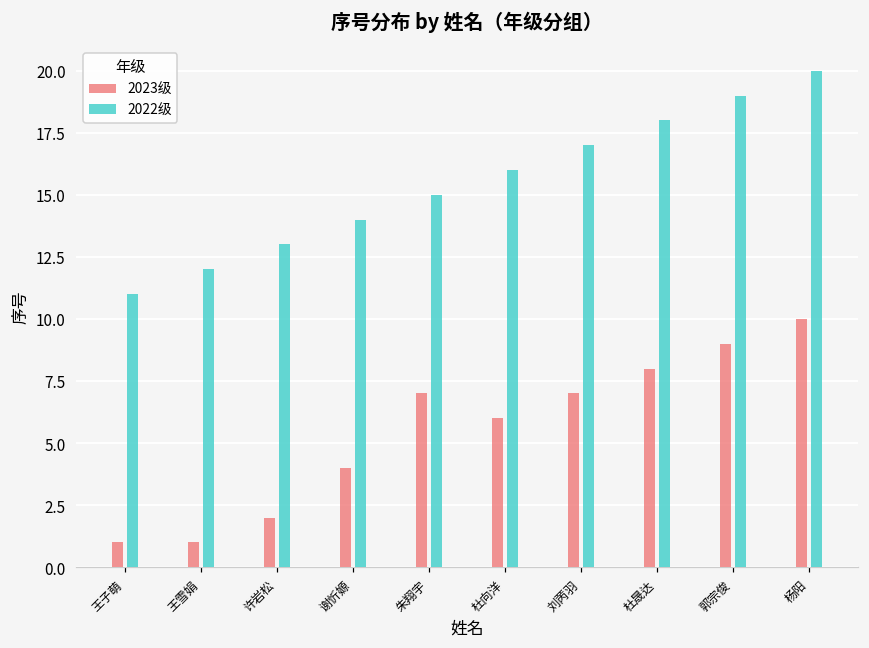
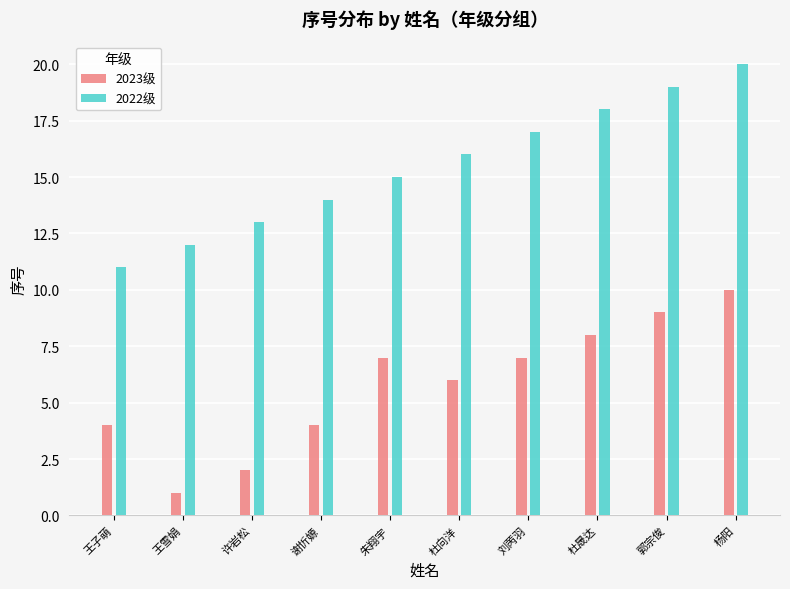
2023级, 王子萌: 1 -> 4
